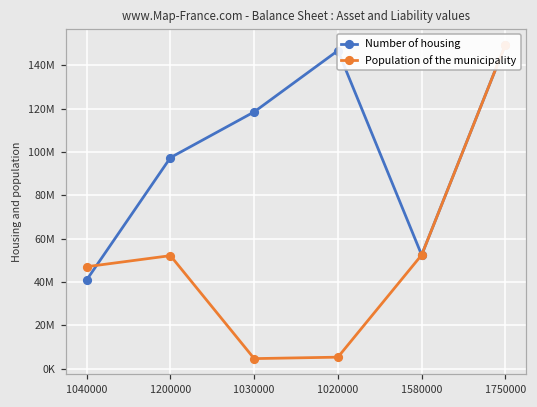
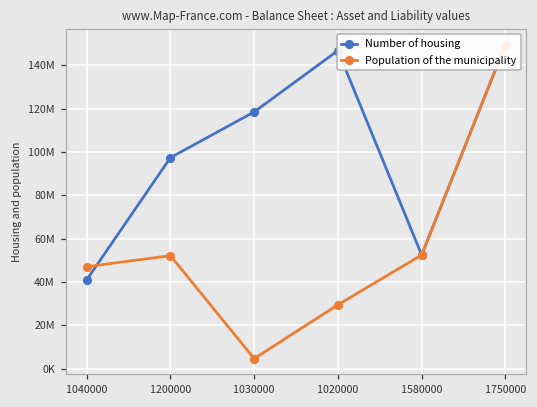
Population of the municipality, 1020000: 5000000 -> 30000000
